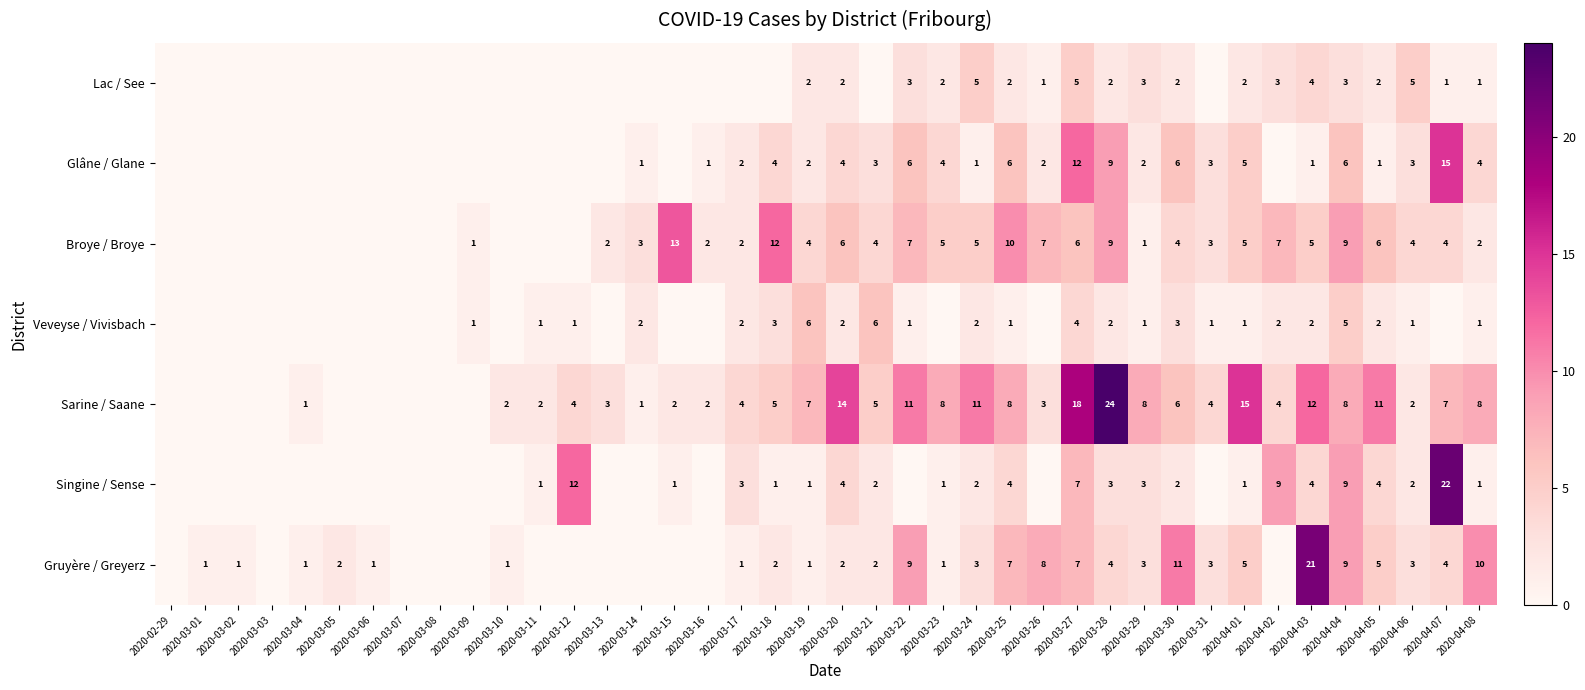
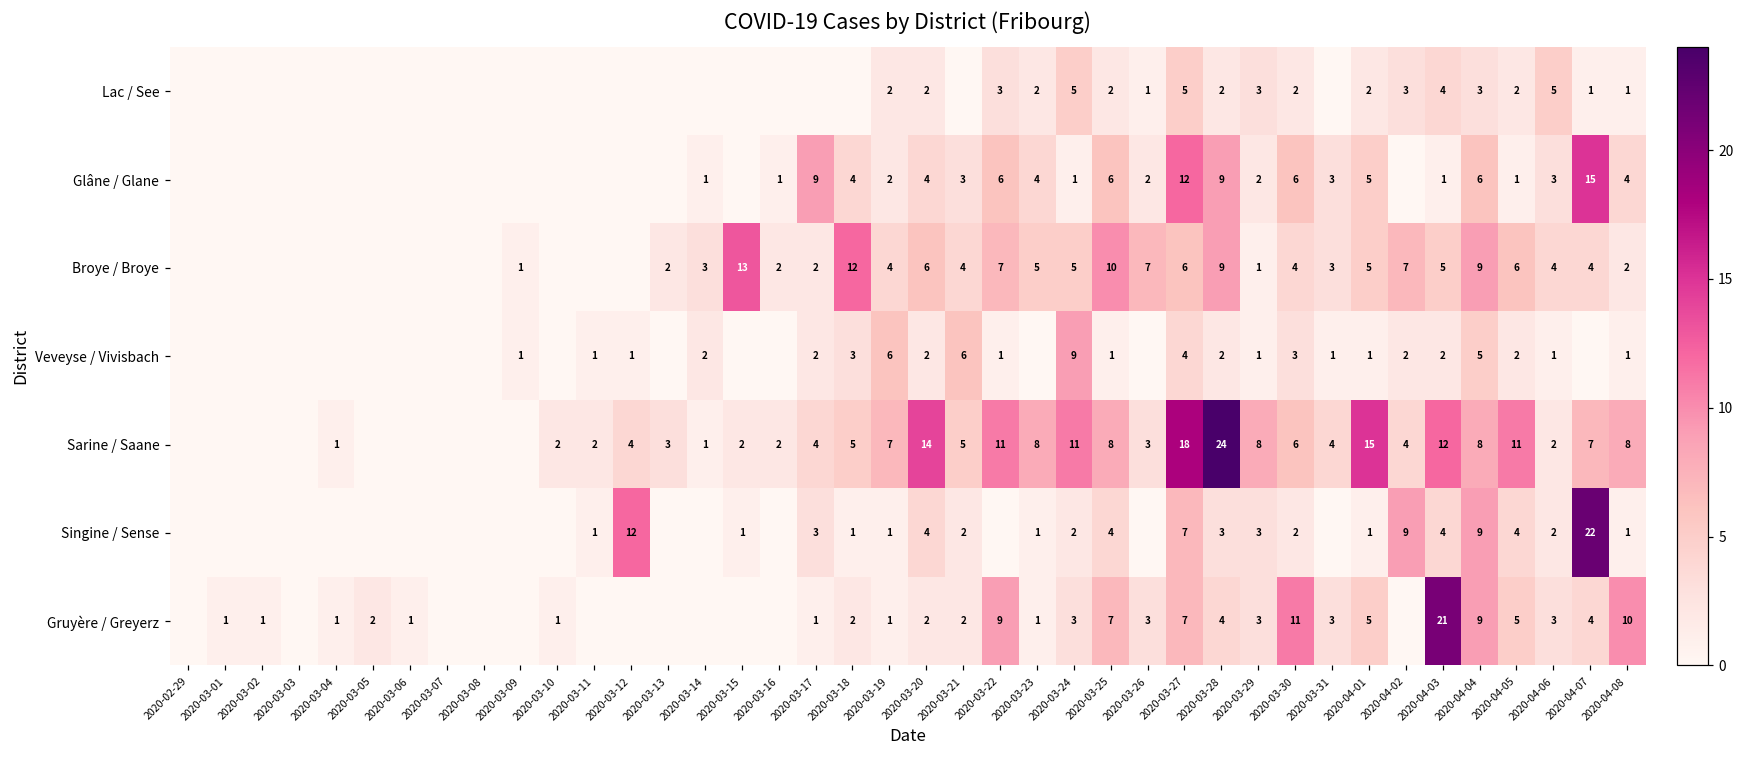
Glâne / Glane, 2020-03-17: 2 -> 9
Veveyse / Vivisbach, 2020-03-24: 2 -> 9
Gruyère / Greyerz, 2020-03-26: 8 -> 3
